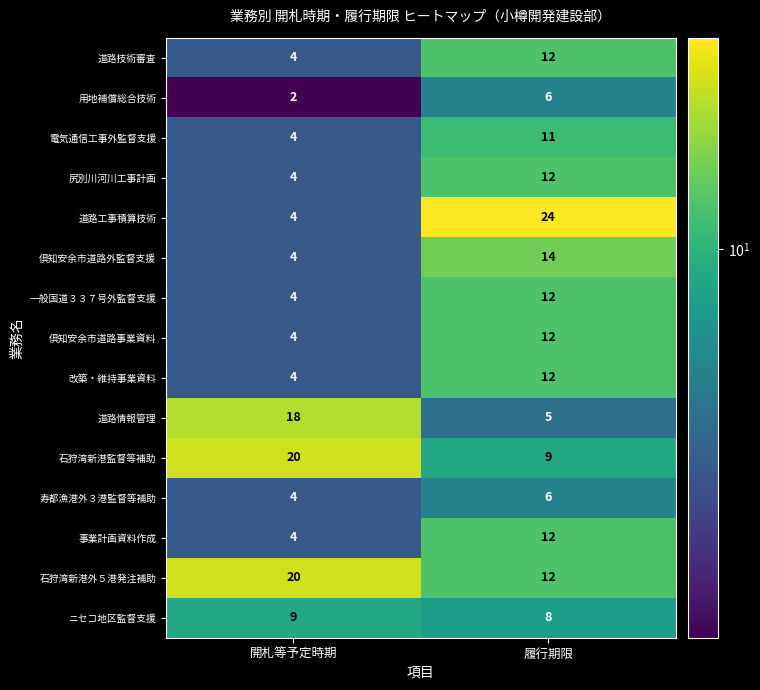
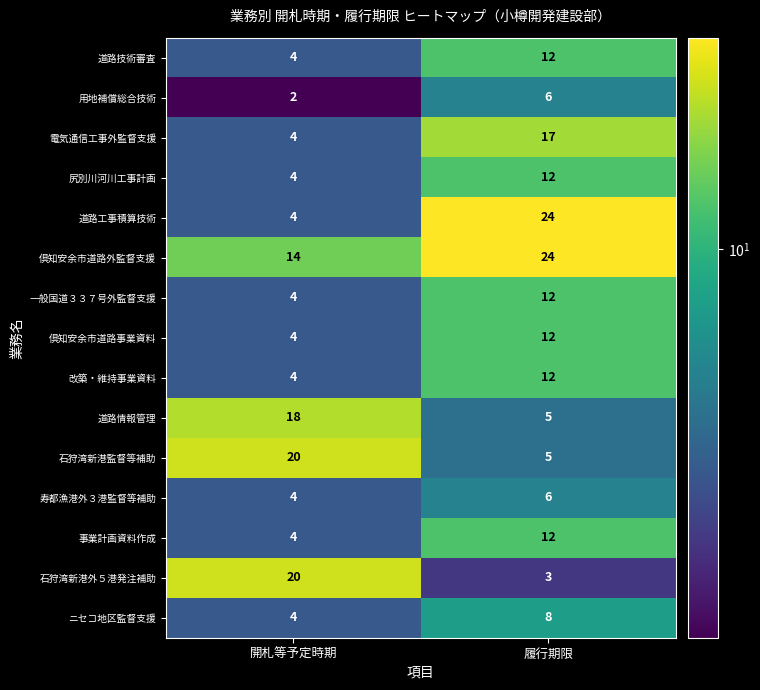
電気通信工事外監督支援, 履行期限: 11 -> 17
倶知安余市道路外監督支援, 開札等予定時期: 4 -> 14
倶知安余市道路外監督支援, 履行期限: 14 -> 24
石狩湾新港監督等補助, 履行期限: 9 -> 5
石狩湾新港外５港発注補助, 履行期限: 12 -> 3
ニセコ地区監督支援, 開札等予定時期: 9 -> 4
